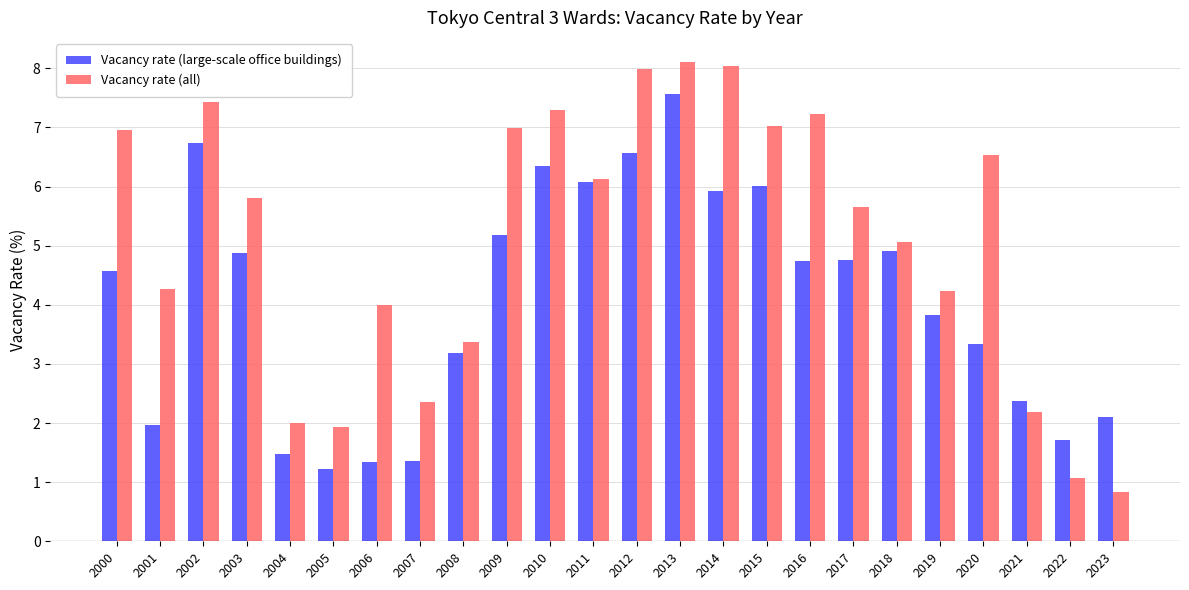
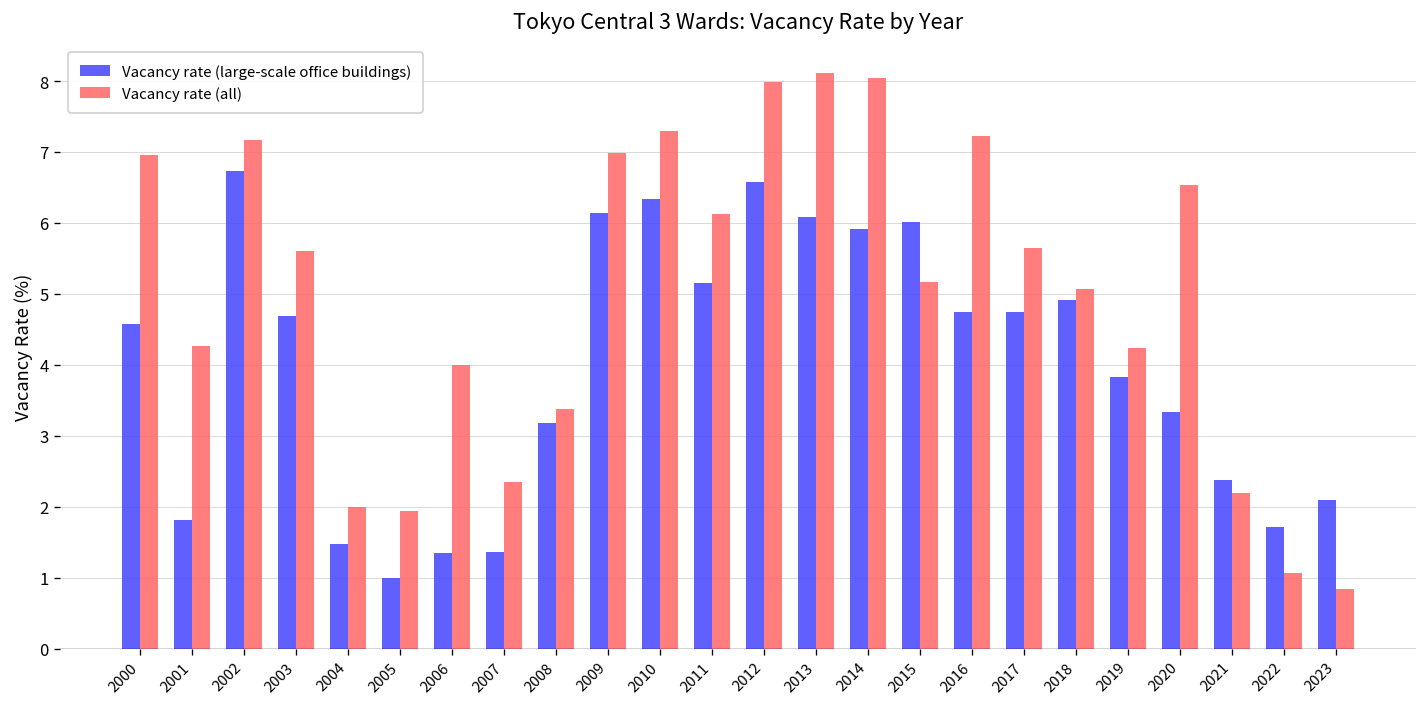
Vacancy rate (large-scale office buildings), 2001: 2.0 -> 1.8
Vacancy rate (all), 2002: 7.4 -> 7.2
Vacancy rate (large-scale office buildings), 2003: 4.9 -> 4.7
Vacancy rate (all), 2003: 5.8 -> 5.6
Vacancy rate (large-scale office buildings), 2005: 1.2 -> 1.0
Vacancy rate (large-scale office buildings), 2009: 5.2 -> 6.1
Vacancy rate (large-scale office buildings), 2011: 6.1 -> 5.2
Vacancy rate (large-scale office buildings), 2013: 7.6 -> 6.1
Vacancy rate (all), 2015: 7.0 -> 5.2
